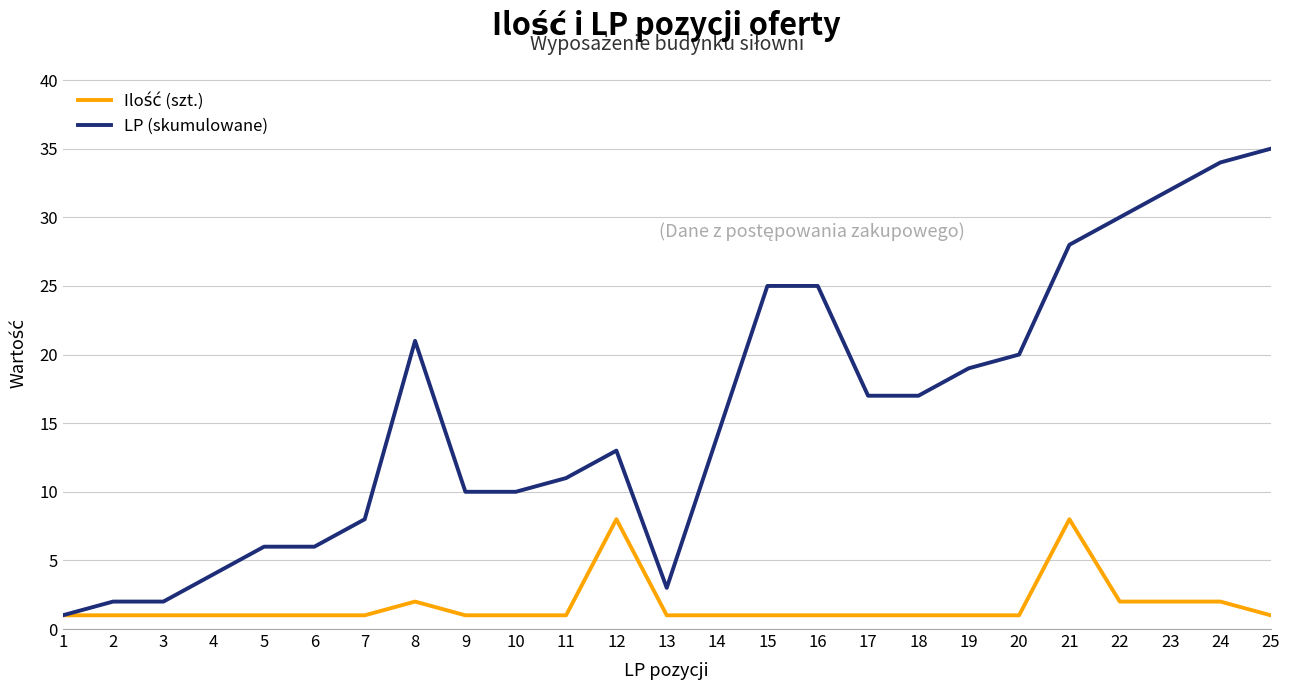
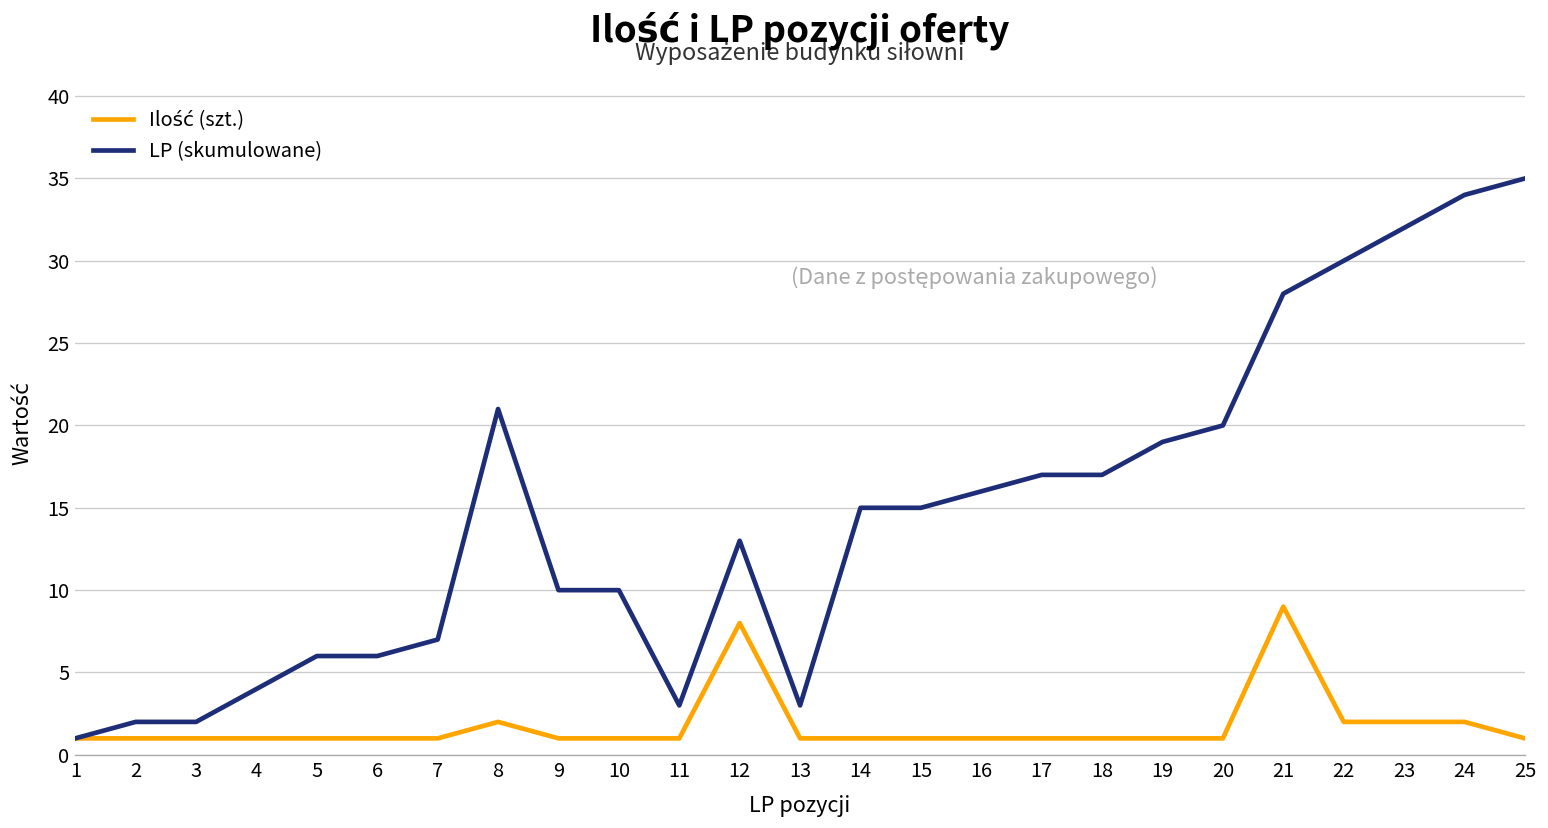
LP (skumulowane), 7: 8 -> 7
LP (skumulowane), 11: 11 -> 3
LP (skumulowane), 14: 14 -> 15
LP (skumulowane), 15: 25 -> 15
LP (skumulowane), 16: 25 -> 16
Ilość (szt.), 21: 8 -> 9
